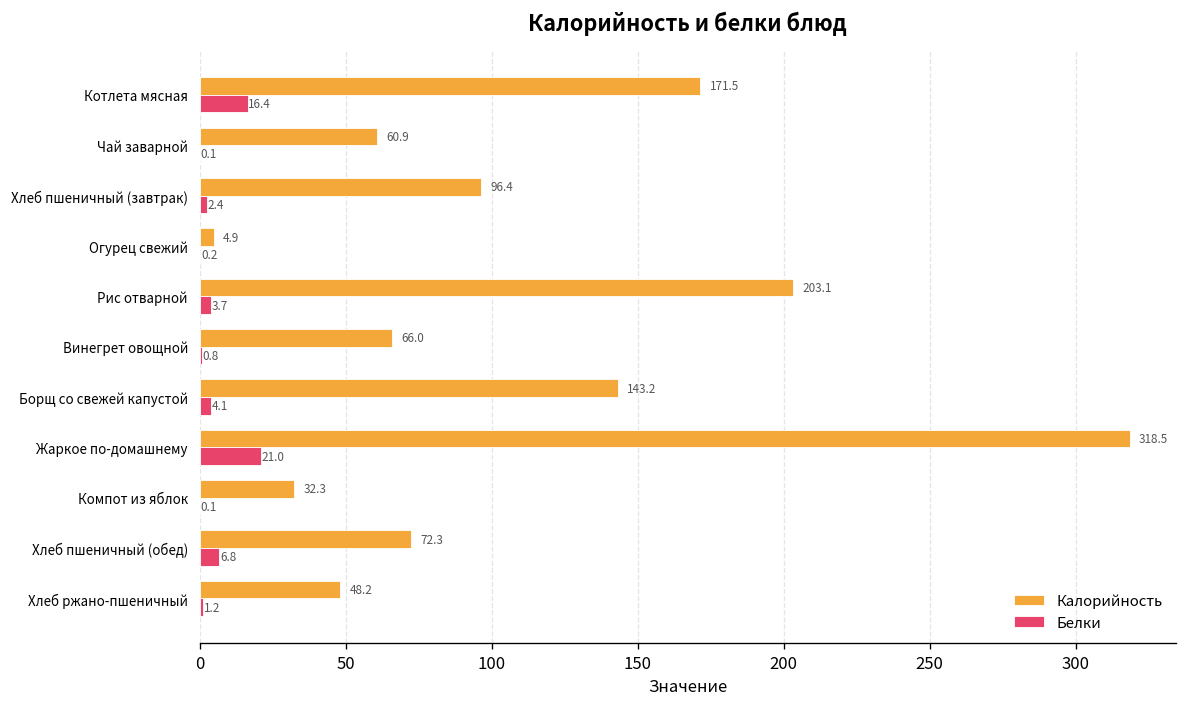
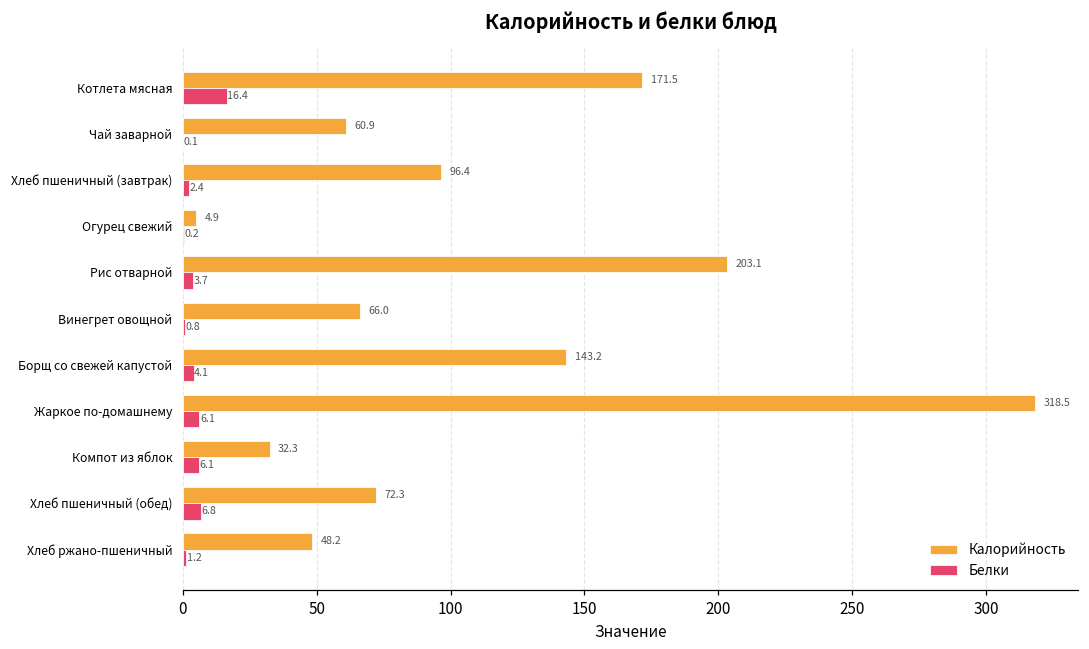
Белки, Жаркое по-домашнему: 21.0 -> 6.1
Белки, Компот из яблок: 0.1 -> 6.1
